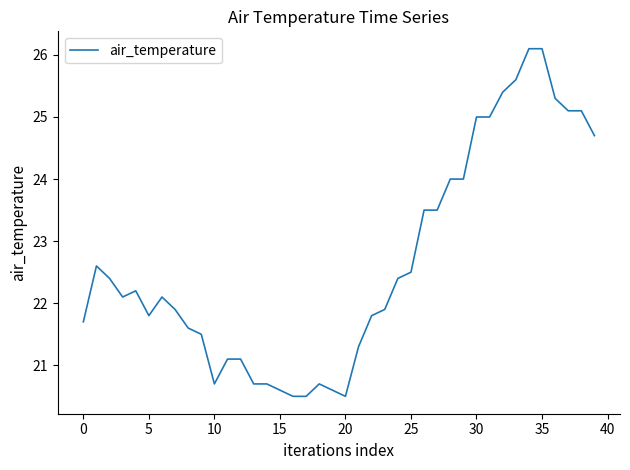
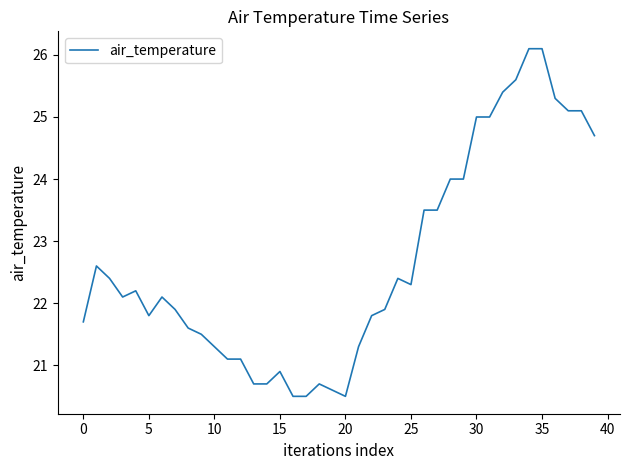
10: 20.7 -> 21.3
15: 20.6 -> 20.9
25: 22.5 -> 22.3
